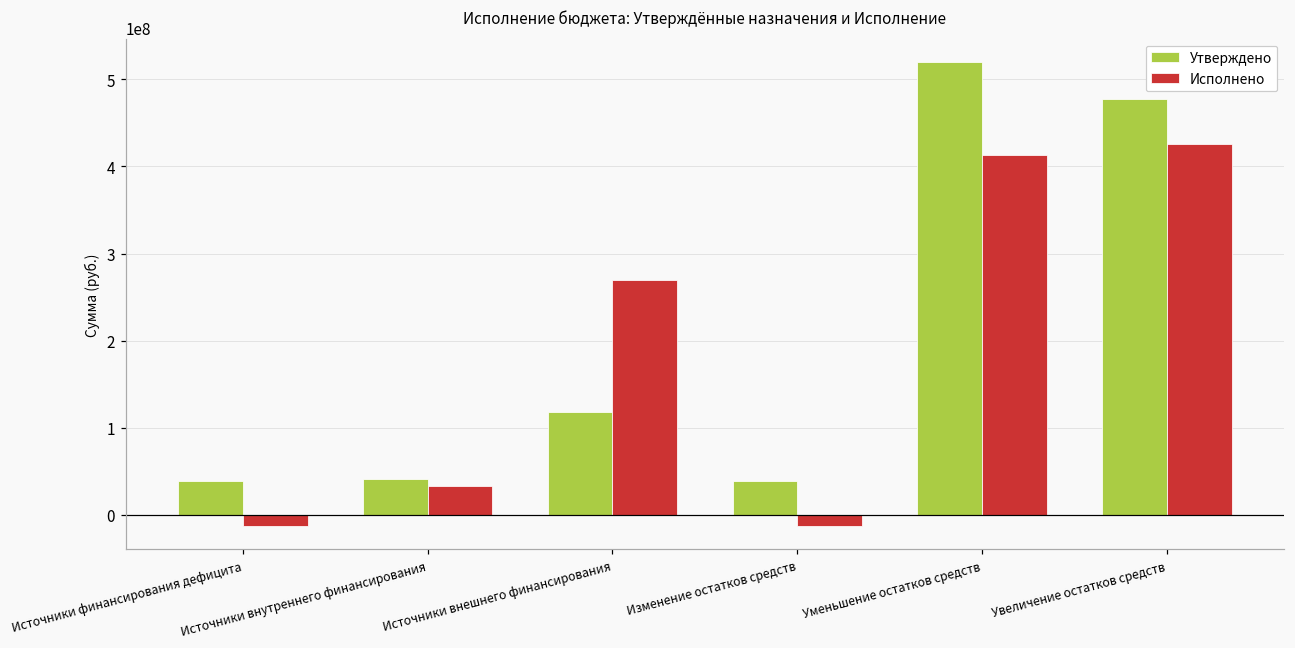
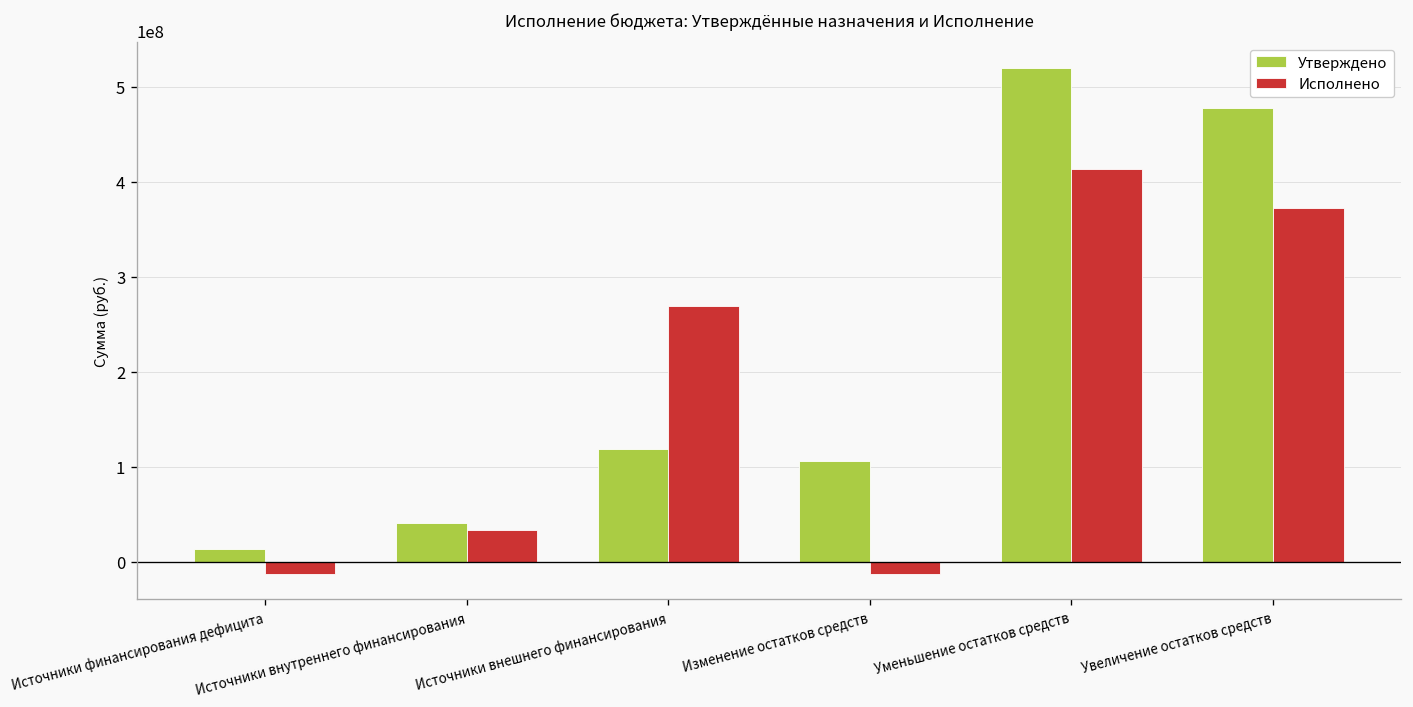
Утверждено, Источники финансирования дефицита: 40000000 -> 10000000
Утверждено, Изменение остатков средств: 40000000 -> 110000000
Исполнено, Увеличение остатков средств: 430000000 -> 370000000
